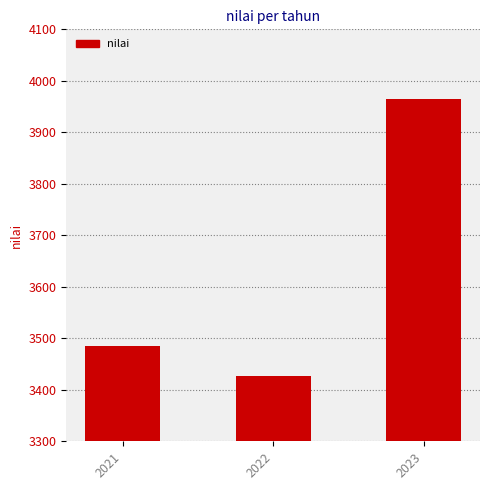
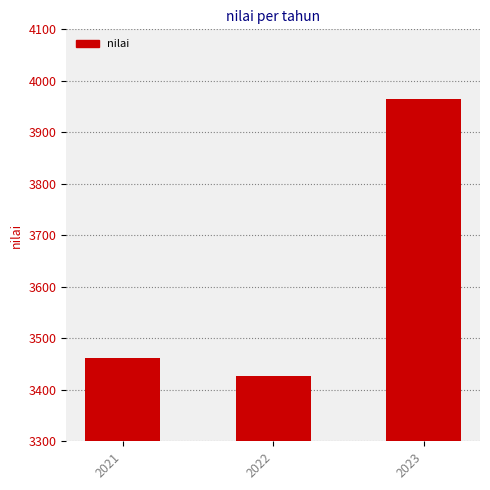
2021: 3490 -> 3460
